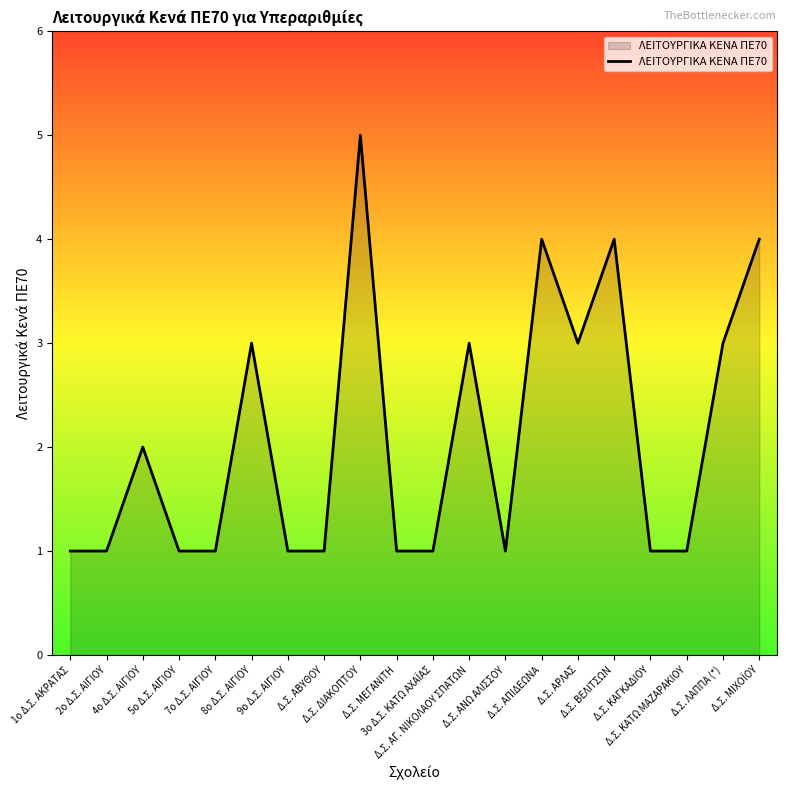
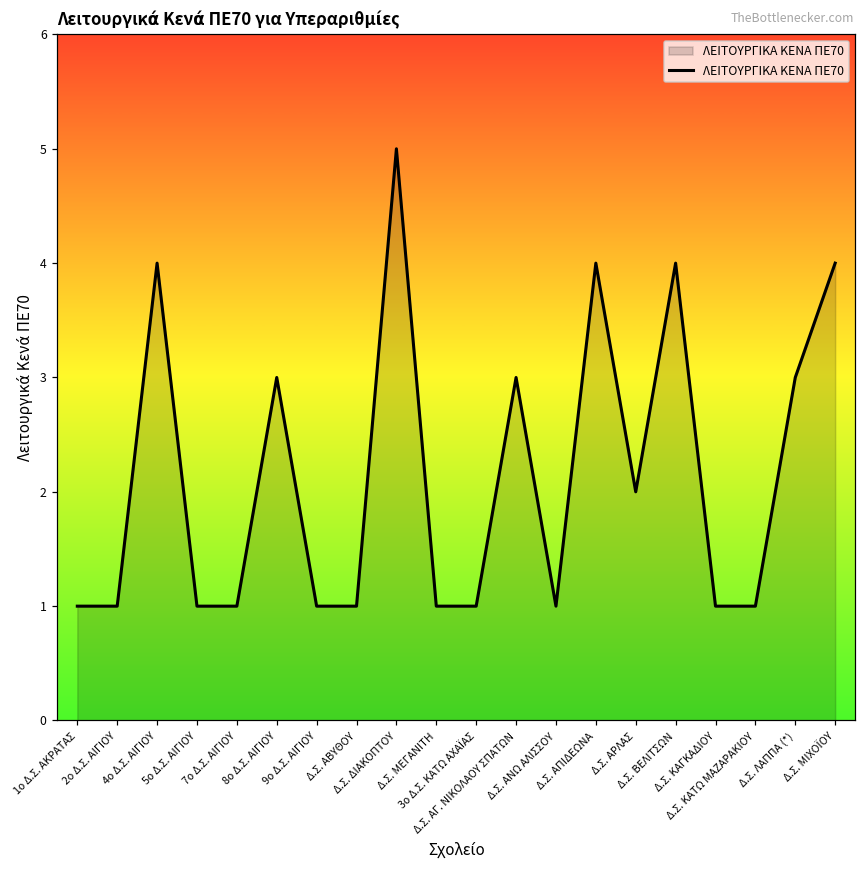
4ο Δ.Σ. ΑΙΓΙΟΥ: 2.00 -> 4.00
Δ.Σ. ΑΡΛΑΣ: 3.00 -> 2.00
